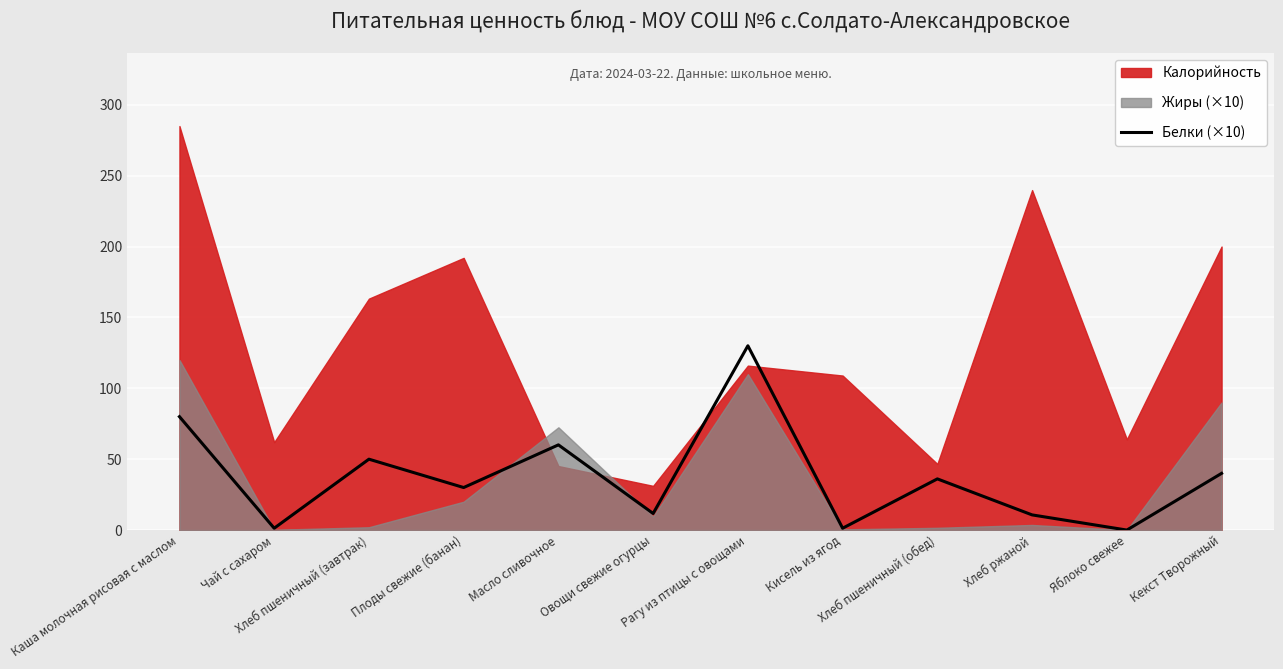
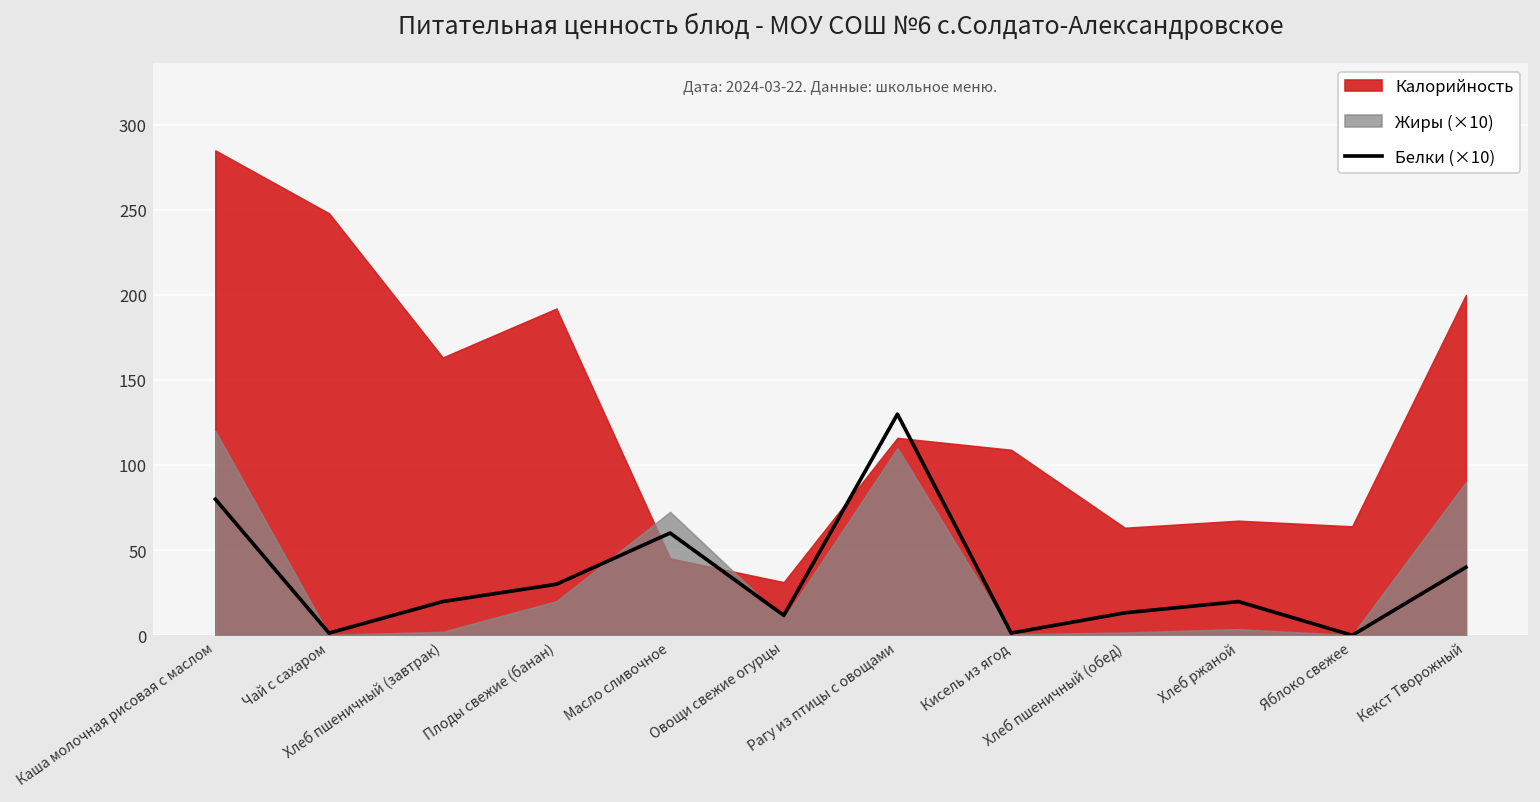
Калорийность, Чай с сахаром: 62 -> 248
Белки (×10), Хлеб пшеничный (завтрак): 50 -> 20
Белки (×10), Хлеб пшеничный (обед): 36 -> 13
Калорийность, Хлеб пшеничный (обед): 47 -> 63
Белки (×10), Хлеб ржаной: 11 -> 20
Калорийность, Хлеб ржаной: 240 -> 67
